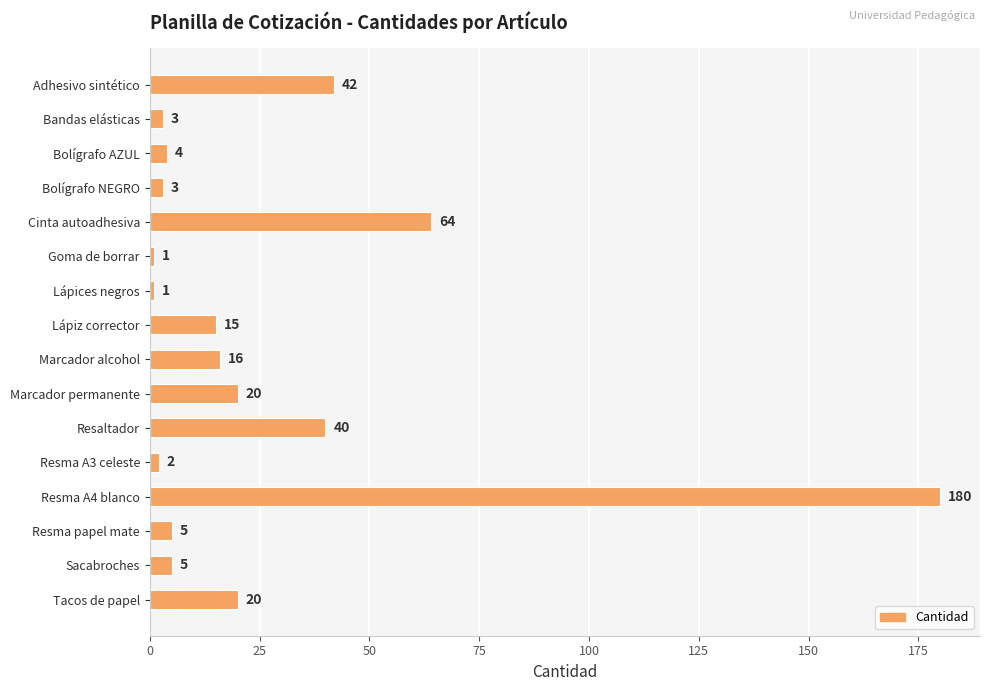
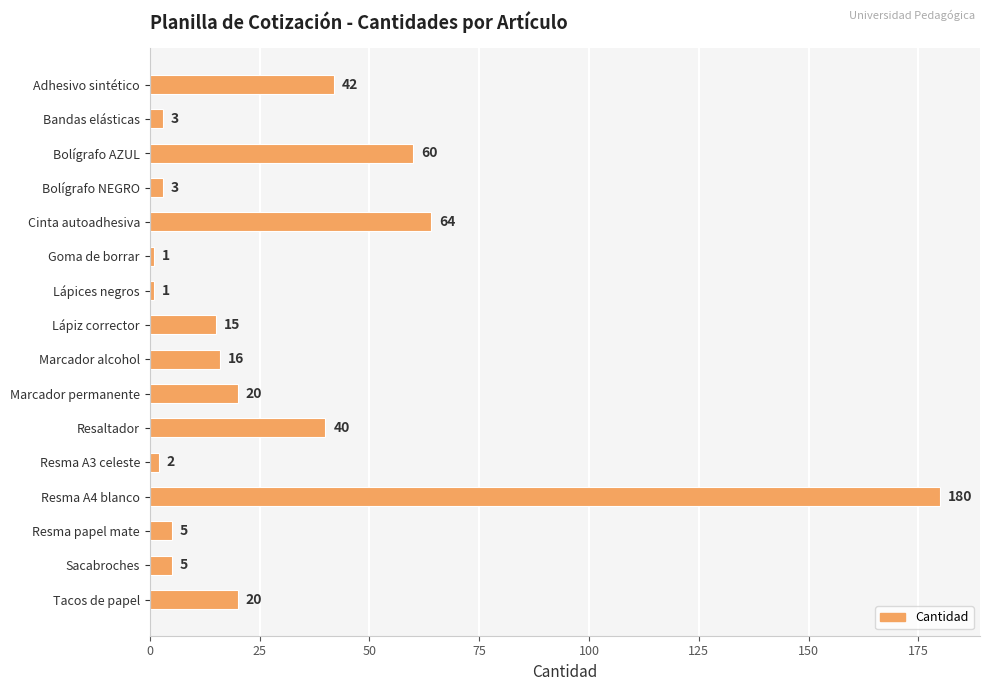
Bolígrafo AZUL: 4 -> 60
